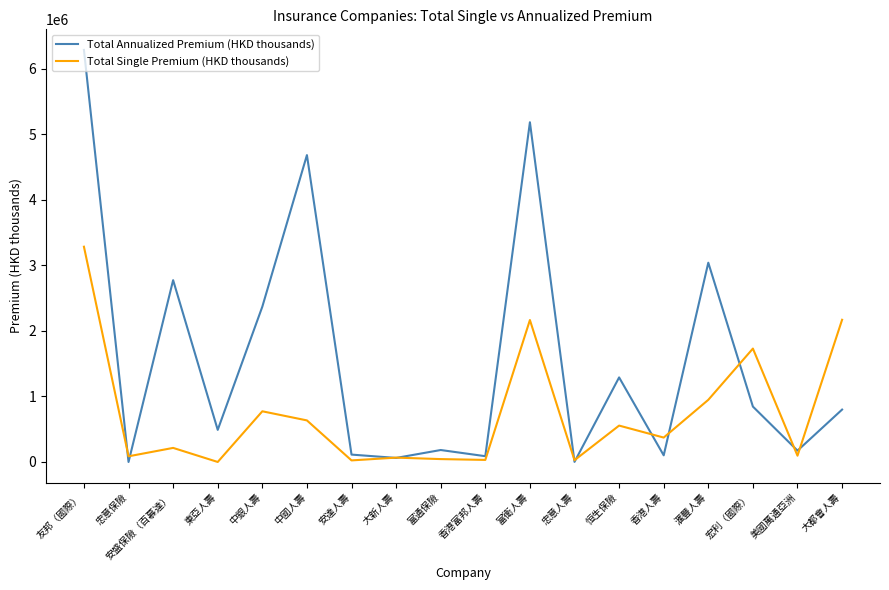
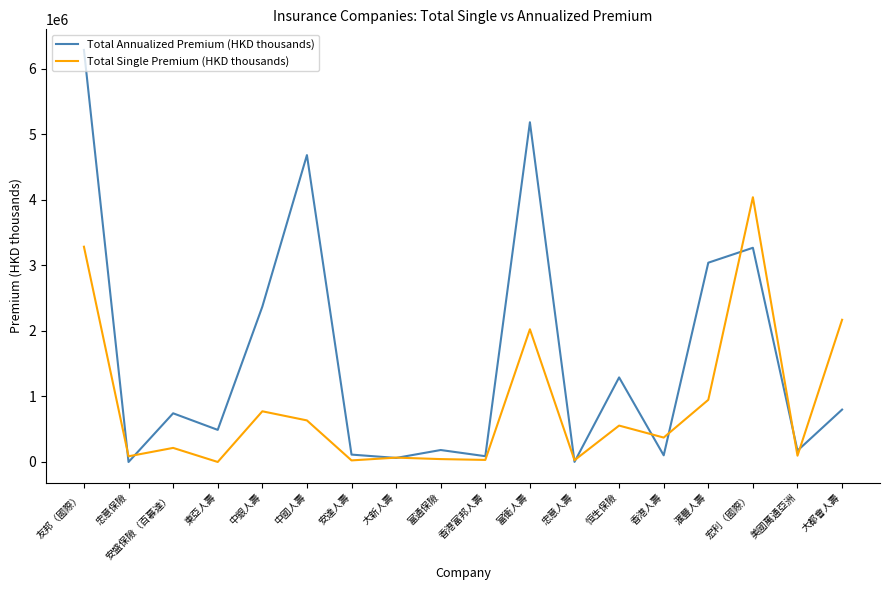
Total Annualized Premium (HKD thousands), 安盛保險（百慕達）: 2800000 -> 700000
Total Single Premium (HKD thousands), 富衛人壽: 2200000 -> 2000000
Total Annualized Premium (HKD thousands), 宏利（國際）: 800000 -> 3300000
Total Single Premium (HKD thousands), 宏利（國際）: 1700000 -> 4000000
